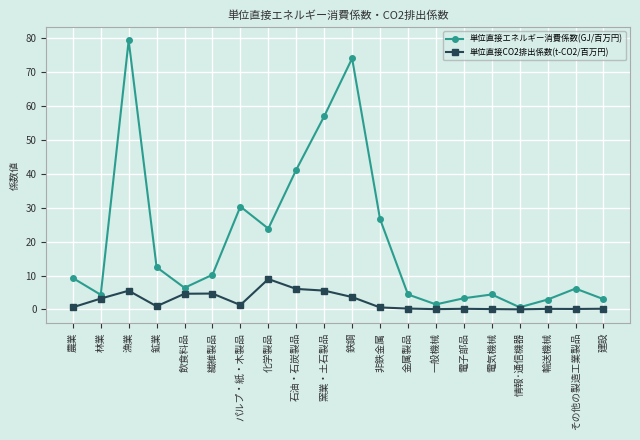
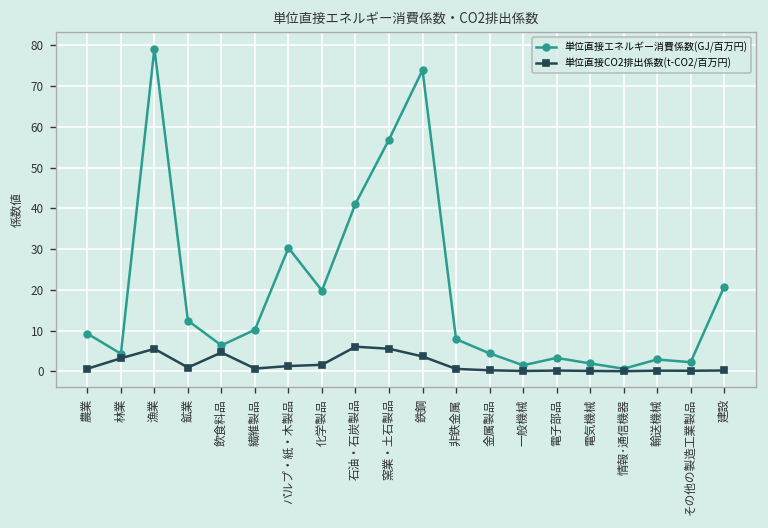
単位直接CO2排出係数(t-CO2/百万円), 繊維製品: 5 -> 1
単位直接エネルギー消費係数(GJ/百万円), 化学製品: 24 -> 20
単位直接CO2排出係数(t-CO2/百万円), 化学製品: 9 -> 2
単位直接エネルギー消費係数(GJ/百万円), 非鉄金属: 27 -> 8
単位直接エネルギー消費係数(GJ/百万円), 電気機械: 4 -> 2
単位直接エネルギー消費係数(GJ/百万円), その他の製造工業製品: 6 -> 2
単位直接エネルギー消費係数(GJ/百万円), 建設: 3 -> 21
